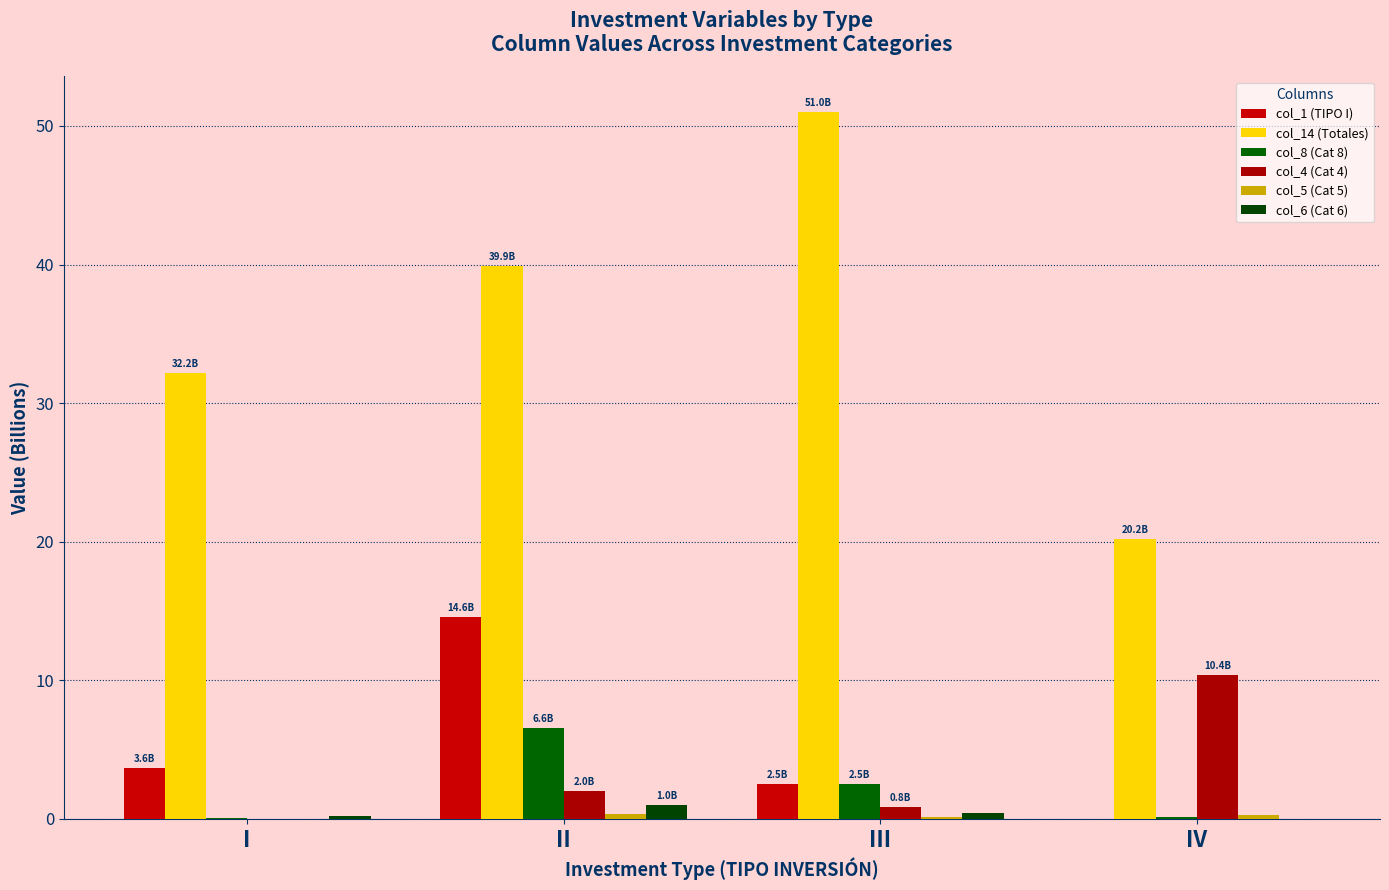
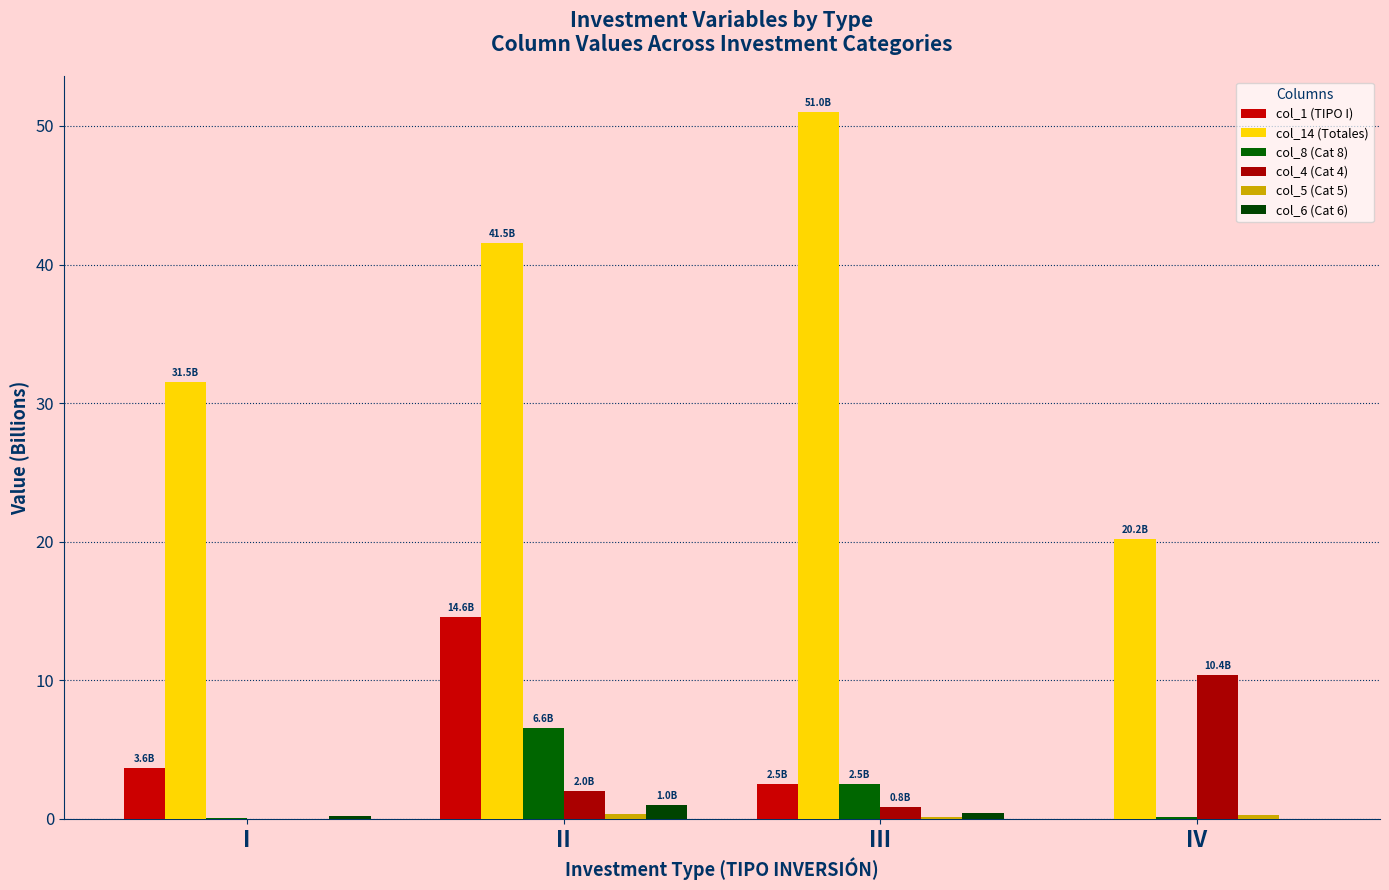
col_14 (Totales), I: 32.2B -> 31.5B
col_14 (Totales), II: 39.9B -> 41.5B
